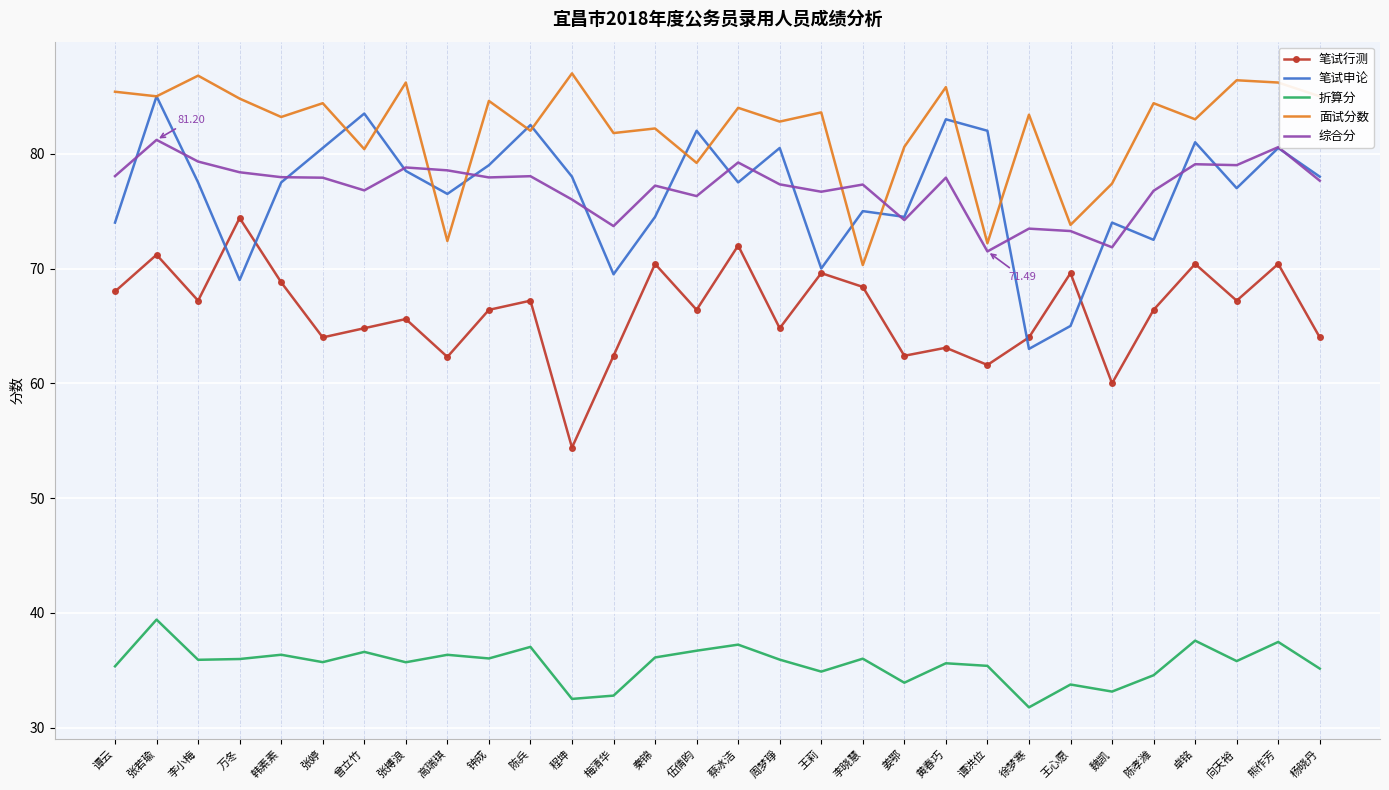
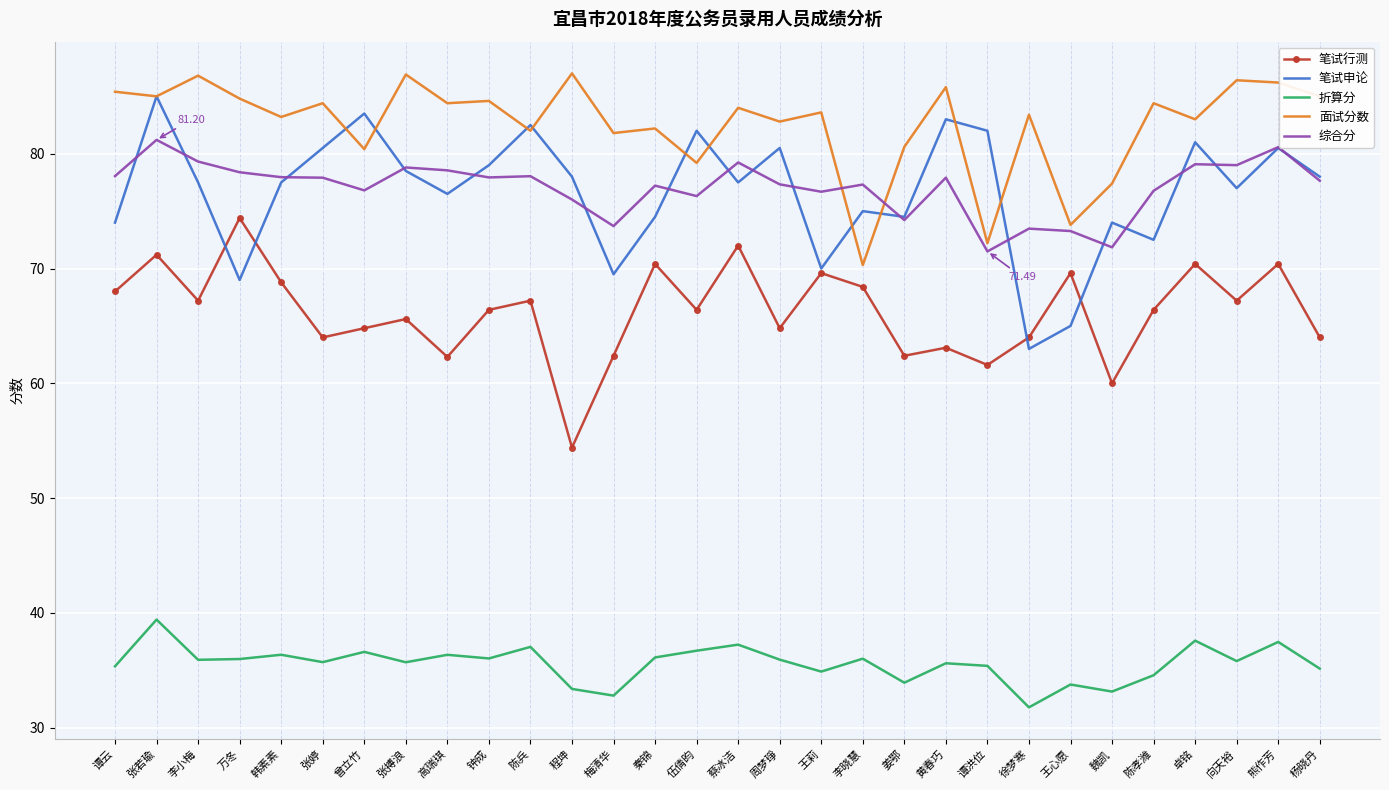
面试分数, 张搏浪: 86.2 -> 86.9
面试分数, 高瑞琪: 72.4 -> 84.4
折算分, 程坤: 32.5 -> 33.4
